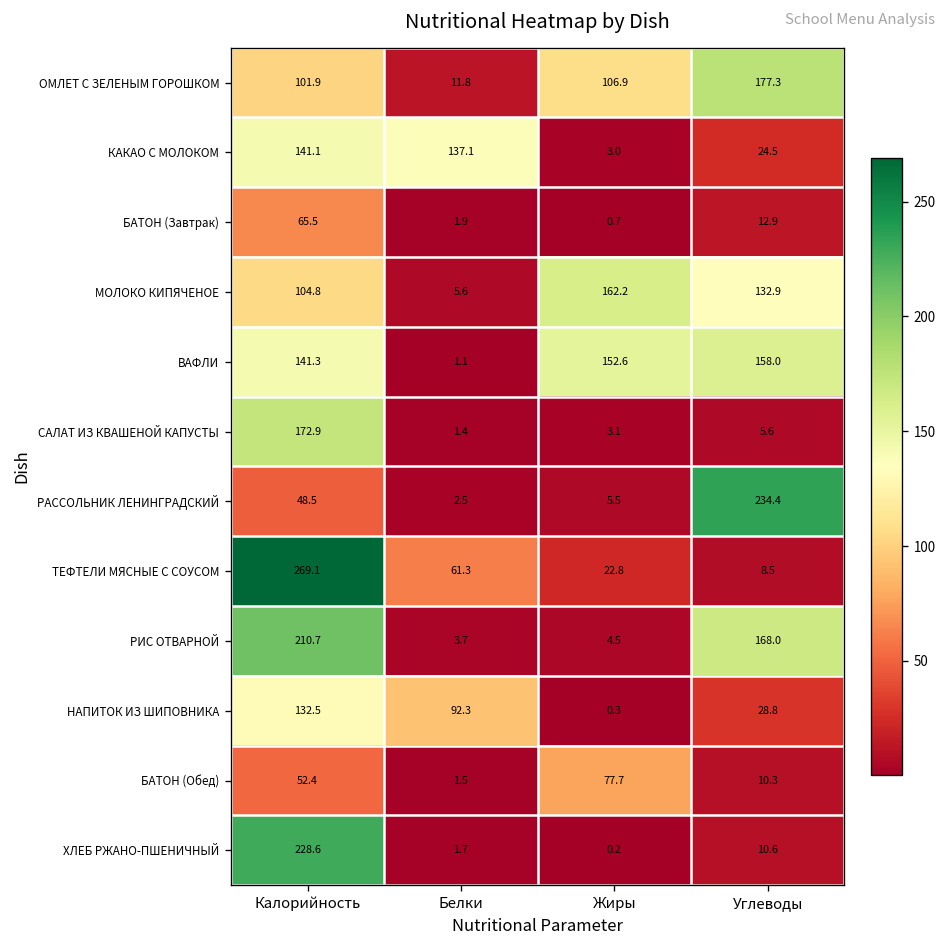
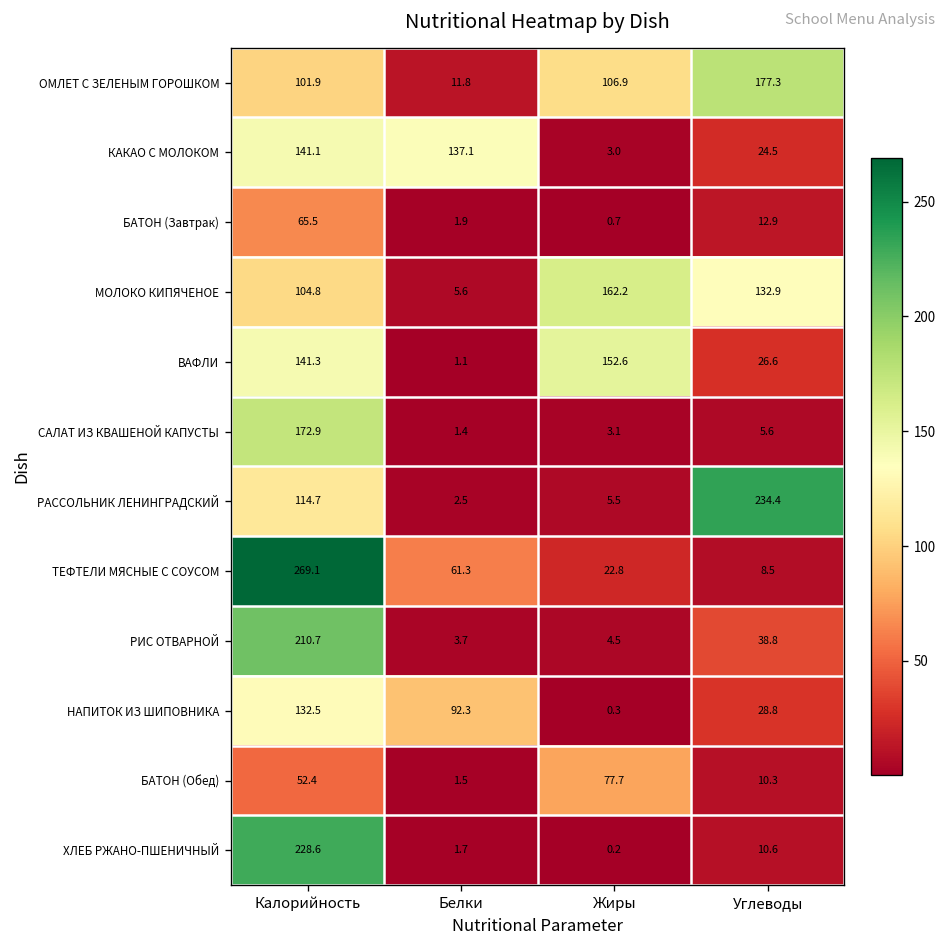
ВАФЛИ, Углеводы: 158.0 -> 26.6
РАССОЛЬНИК ЛЕНИНГРАДСКИЙ, Калорийность: 48.5 -> 114.7
РИС ОТВАРНОЙ, Углеводы: 168.0 -> 38.8
